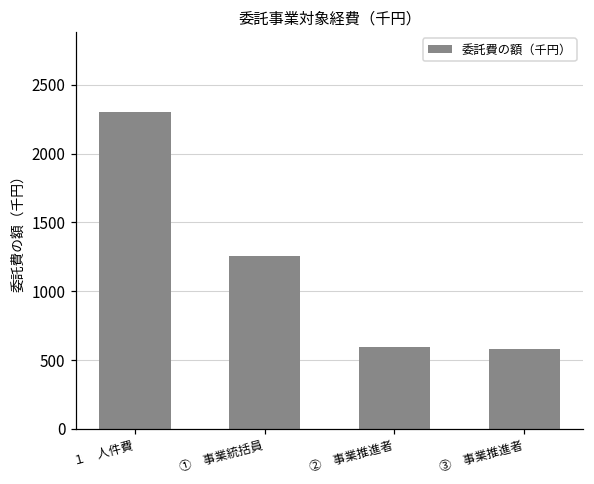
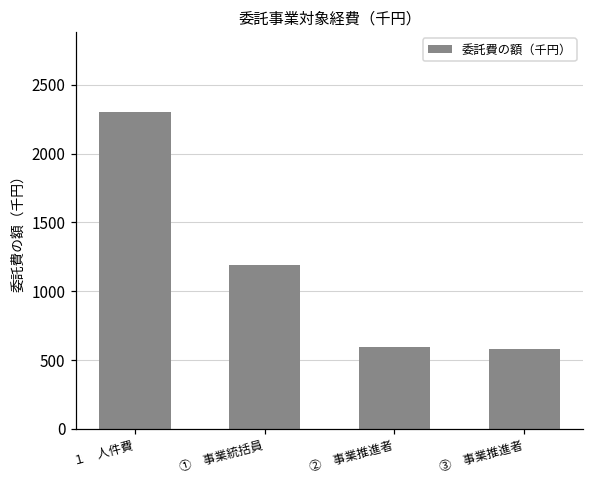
① 事業統括員: 1260 -> 1190
